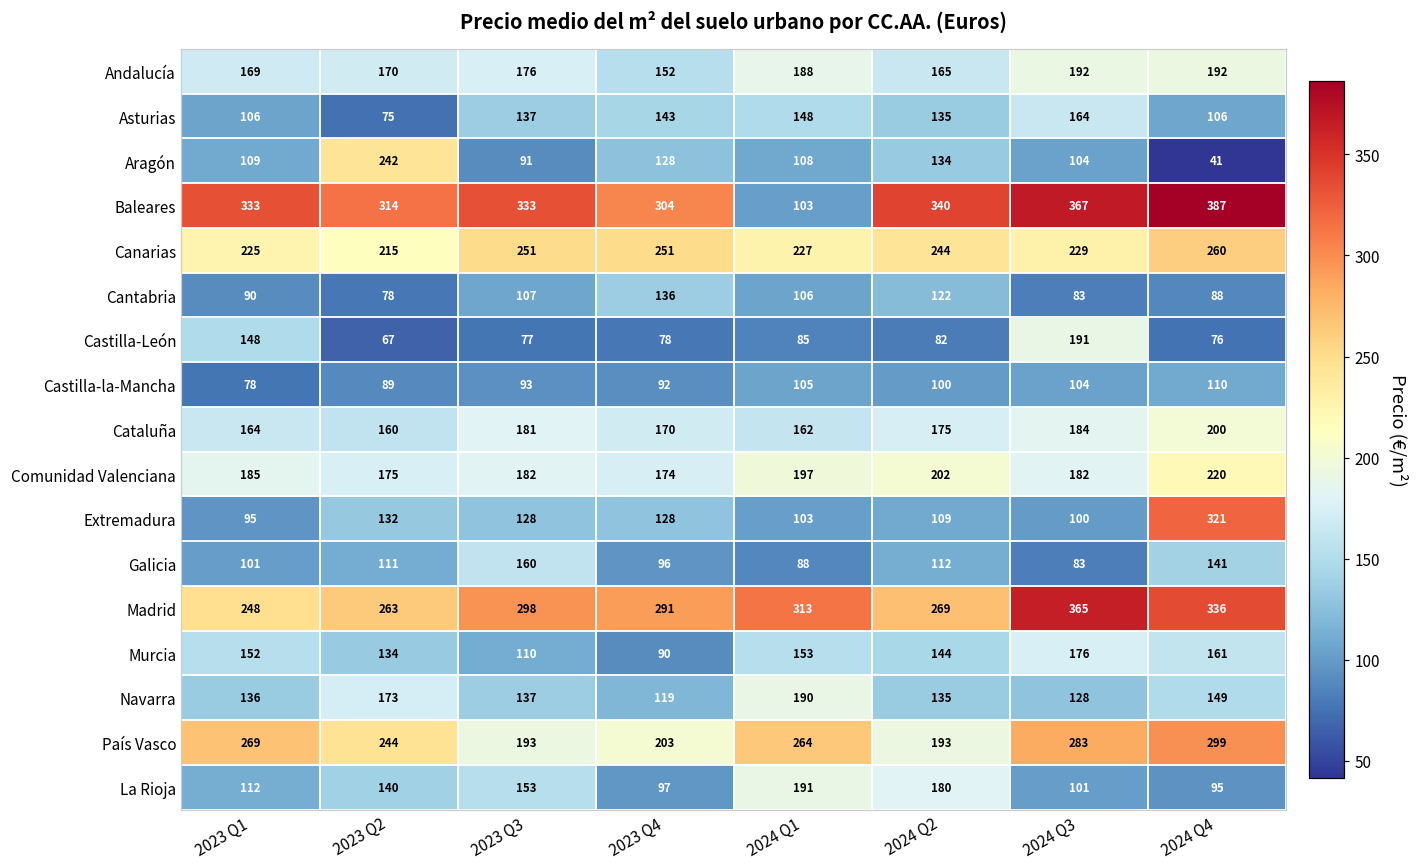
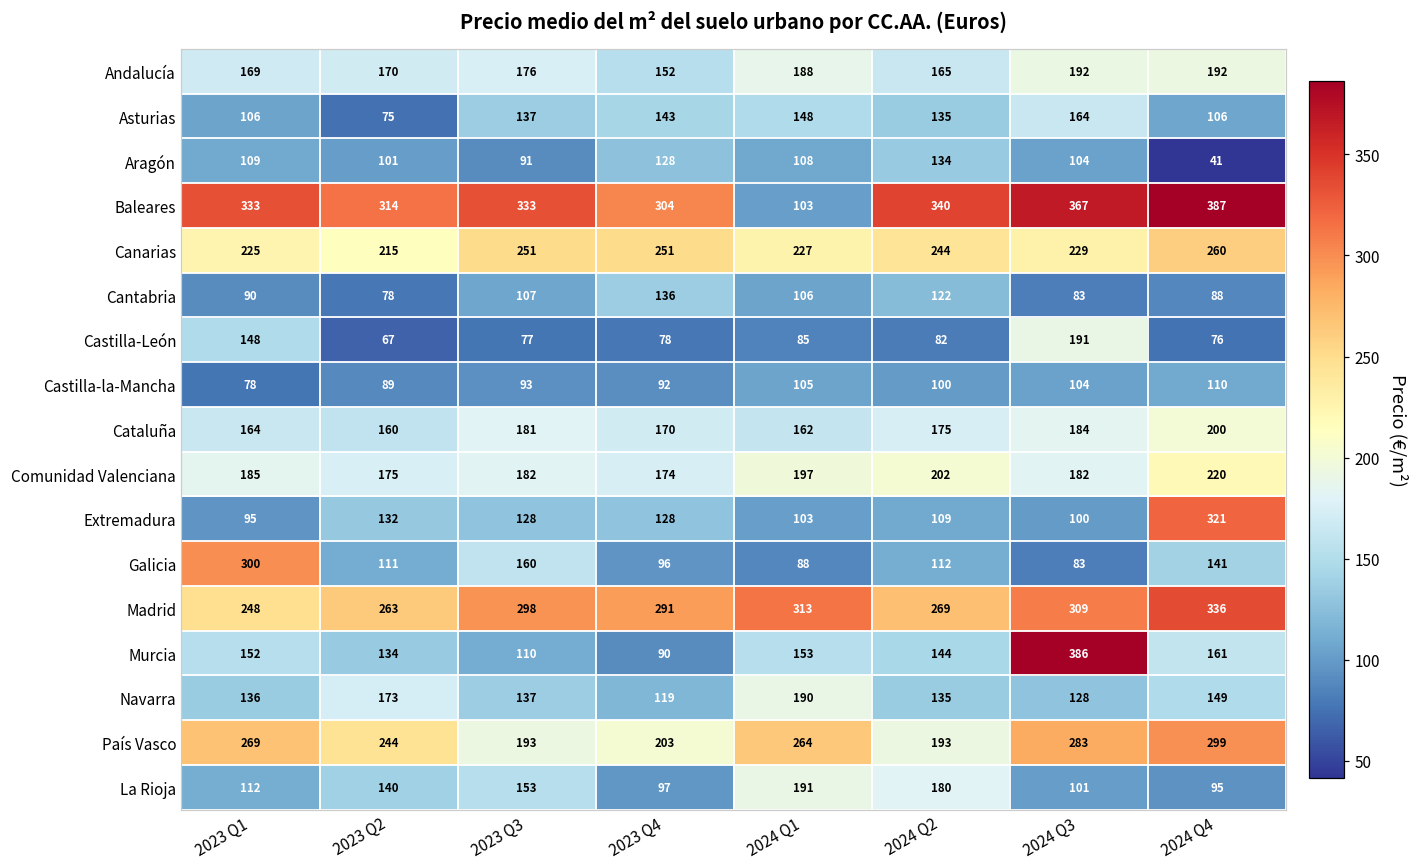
Aragón, 2023 Q2: 242 -> 101
Galicia, 2023 Q1: 101 -> 300
Madrid, 2024 Q3: 365 -> 309
Murcia, 2024 Q3: 176 -> 386
